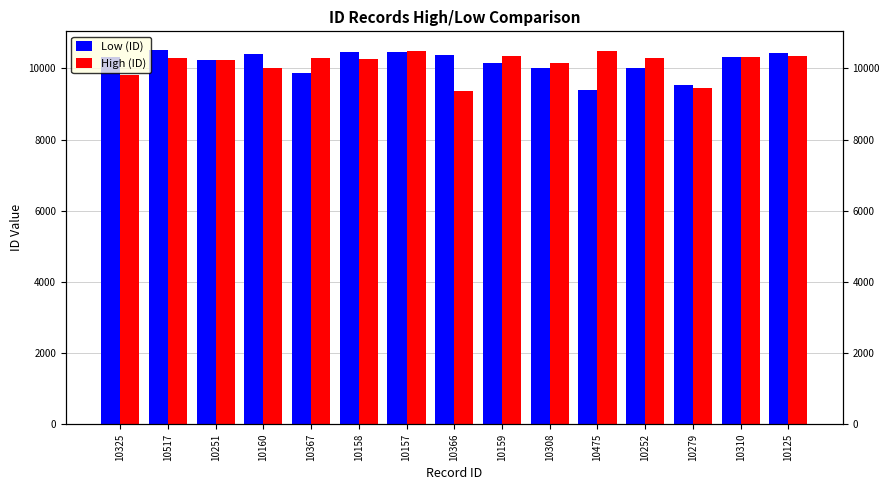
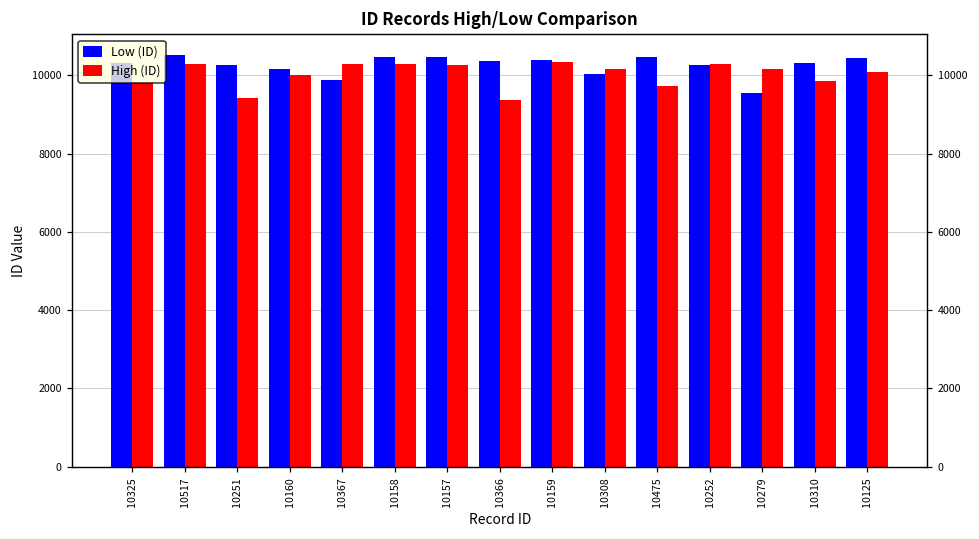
High (ID), 10251: 10300 -> 9400
Low (ID), 10160: 10400 -> 10200
High (ID), 10157: 10500 -> 10300
Low (ID), 10159: 10200 -> 10400
Low (ID), 10475: 9400 -> 10500
High (ID), 10475: 10500 -> 9700
Low (ID), 10252: 10000 -> 10300
High (ID), 10279: 9500 -> 10200
High (ID), 10310: 10300 -> 9800
High (ID), 10125: 10300 -> 10100
